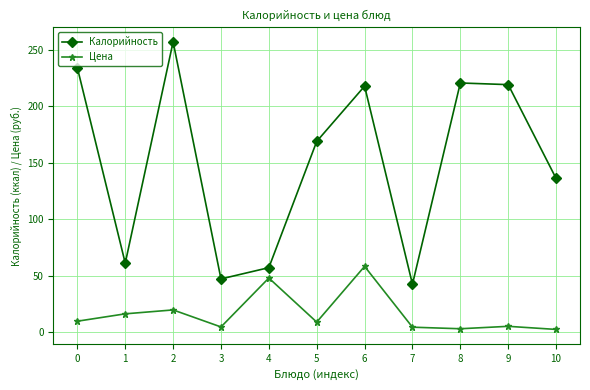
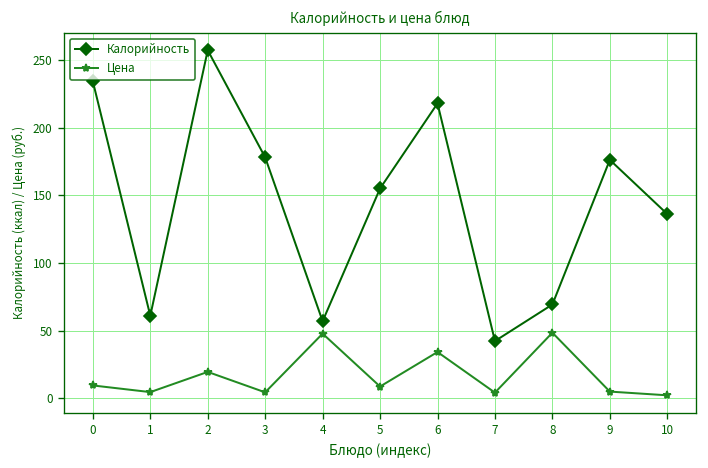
Цена, 1: 16 -> 5
Калорийность, 3: 47 -> 178
Калорийность, 5: 169 -> 155
Цена, 6: 58 -> 34
Калорийность, 8: 221 -> 69
Цена, 8: 3 -> 49
Калорийность, 9: 219 -> 176
